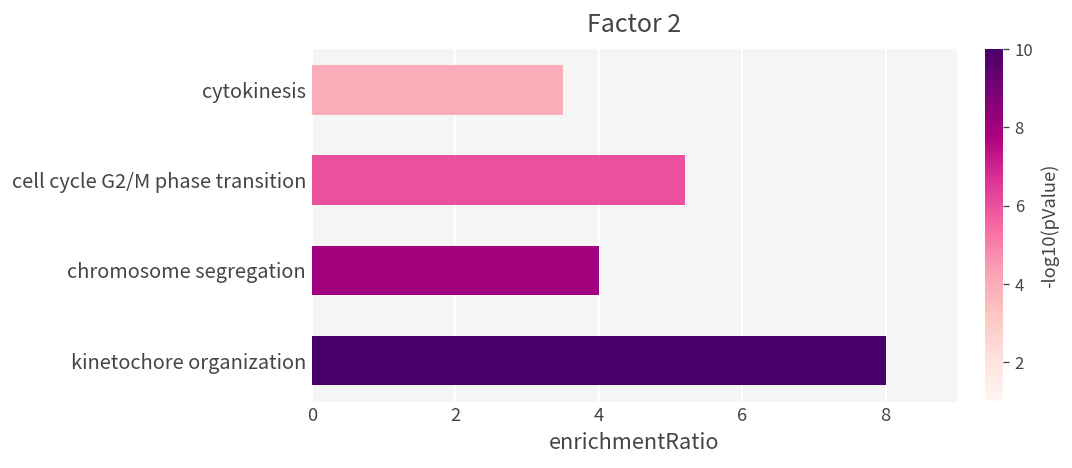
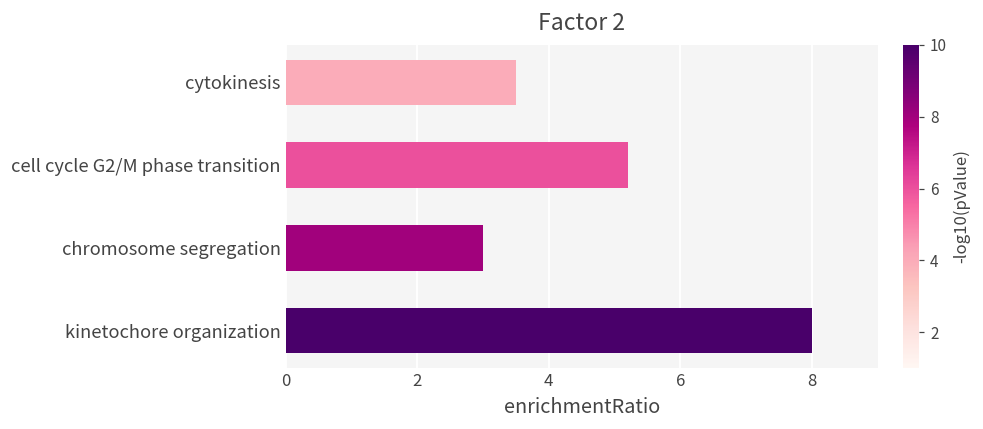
chromosome segregation: 4 -> 3
